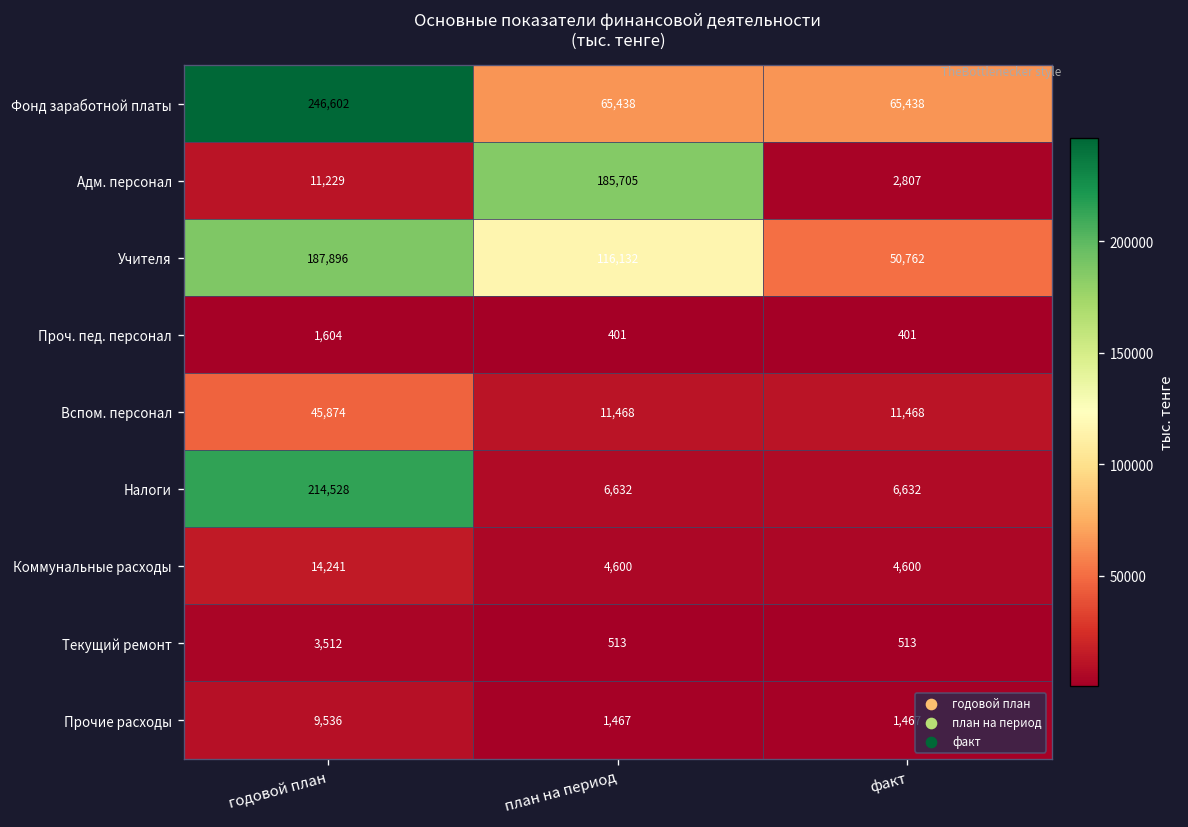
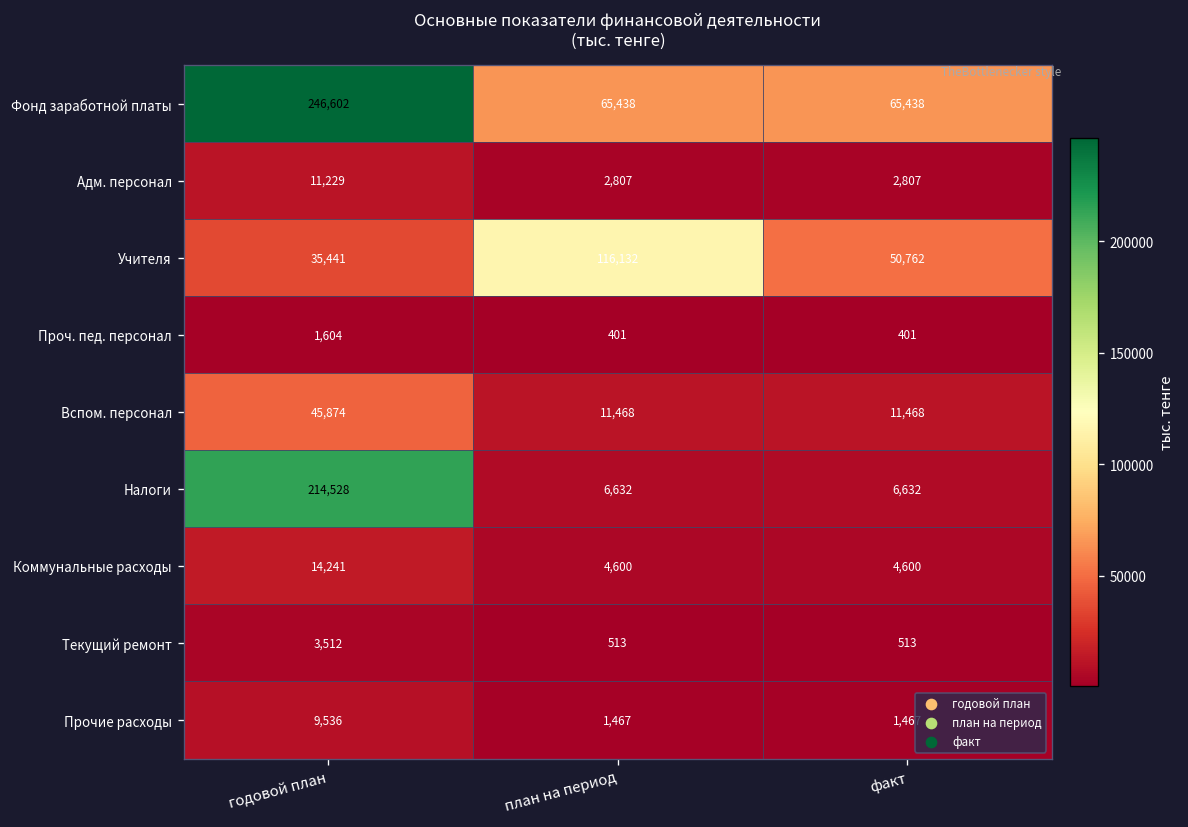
Адм. персонал, план на период: 185,705 -> 2,807
Учителя, годовой план: 187,896 -> 35,441
